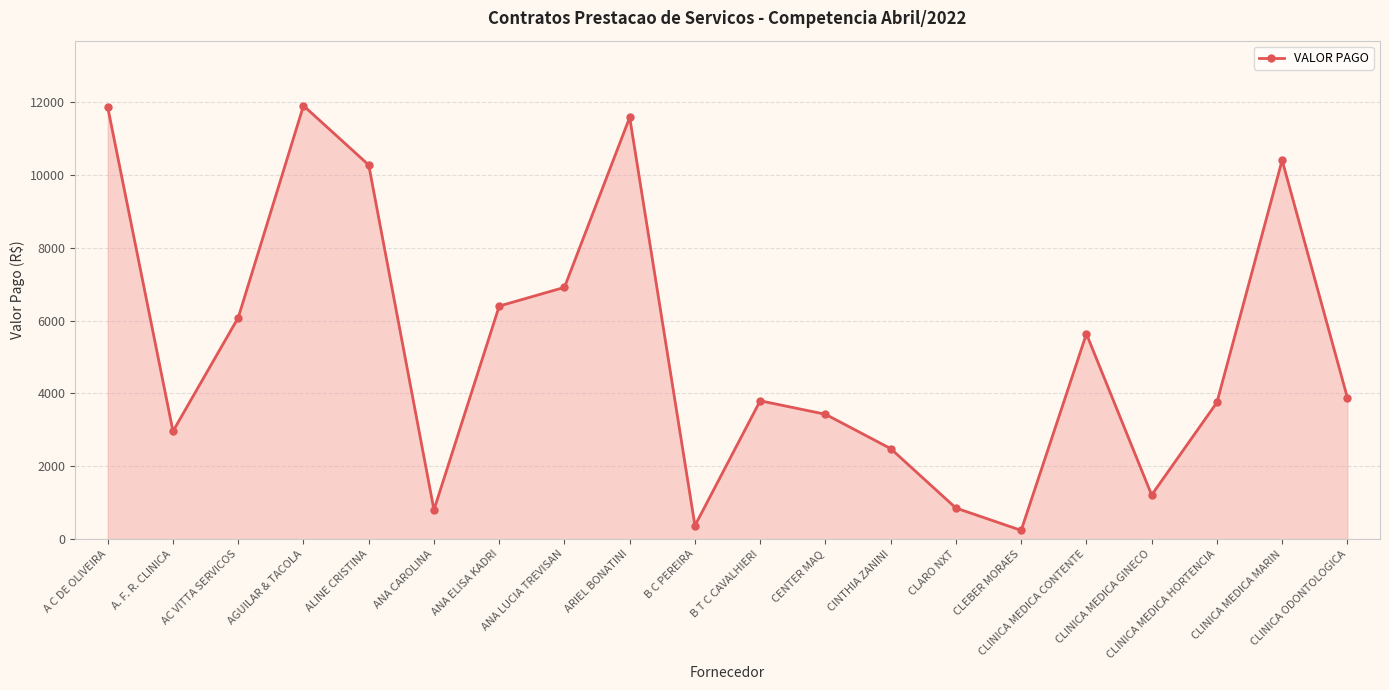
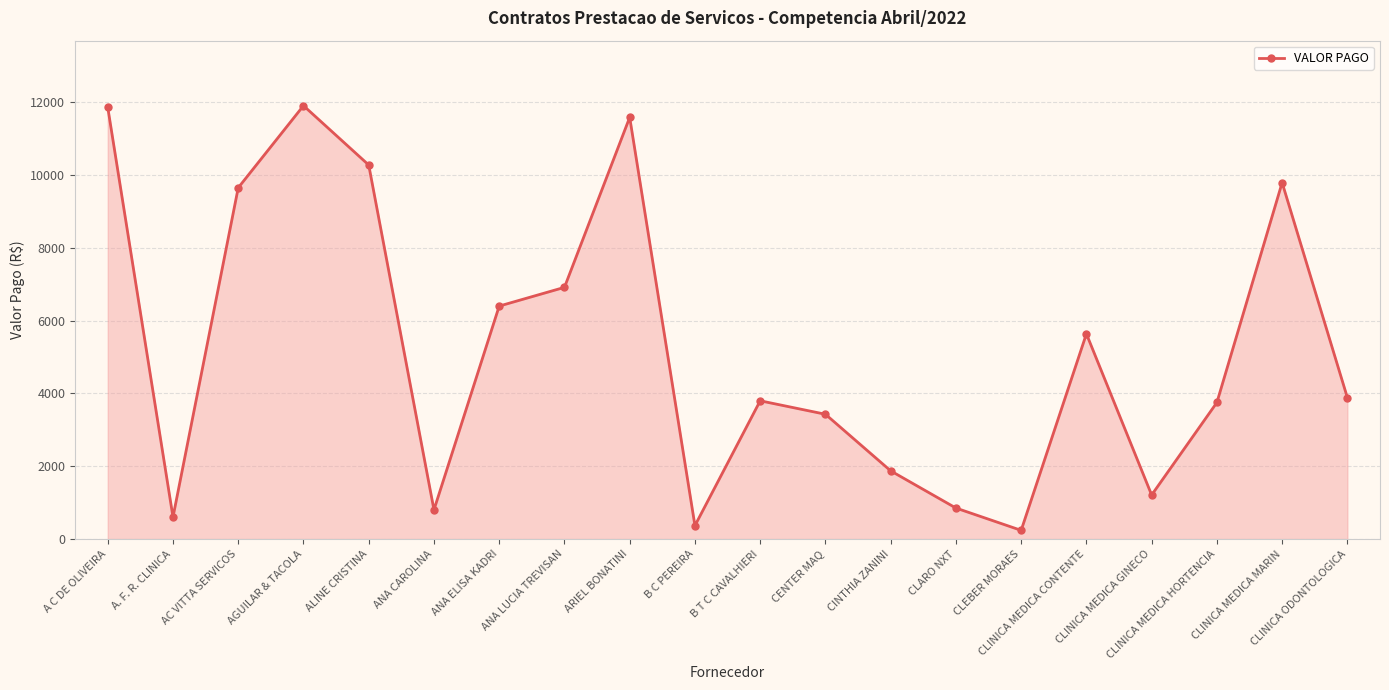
A. F. R. CLINICA: 3000 -> 600
AC VITTA SERVICOS: 6100 -> 9700
CINTHIA ZANINI: 2500 -> 1900
CLINICA MEDICA MARIN: 10400 -> 9800
